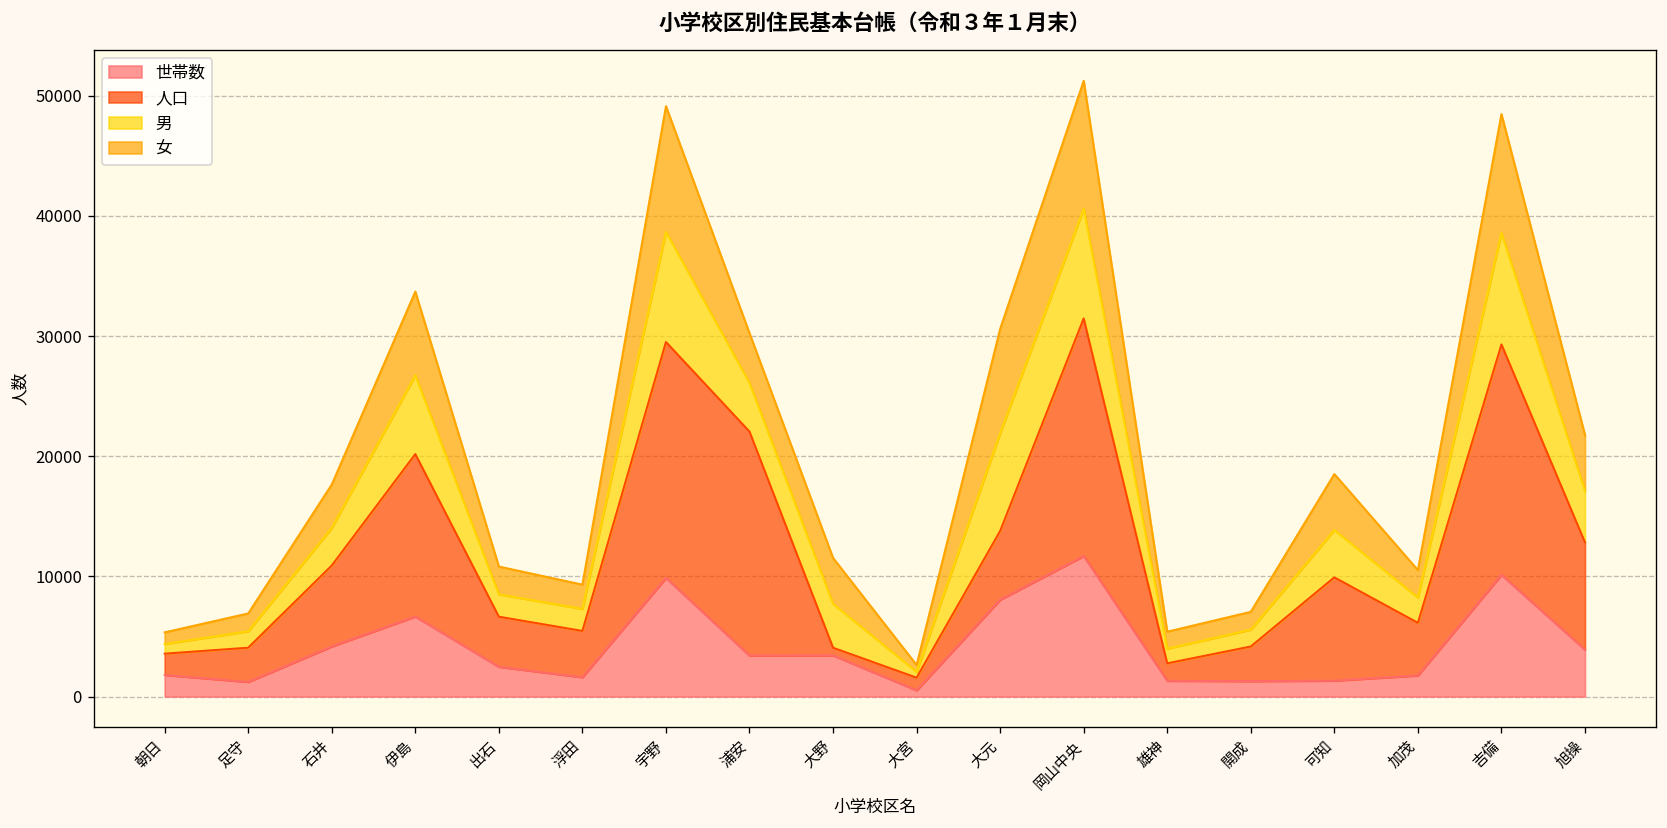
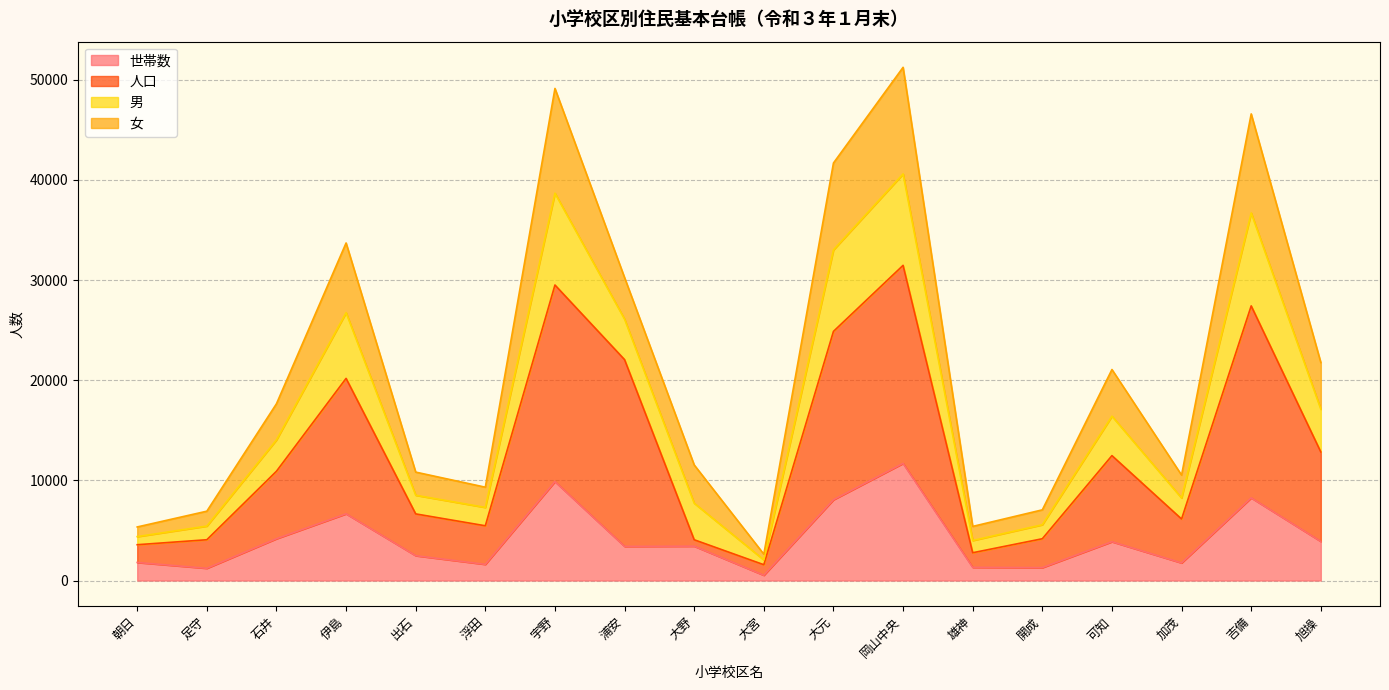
人口, 大元: 5700 -> 16800
世帯数, 可知: 1300 -> 3900
世帯数, 吉備: 10100 -> 8300
